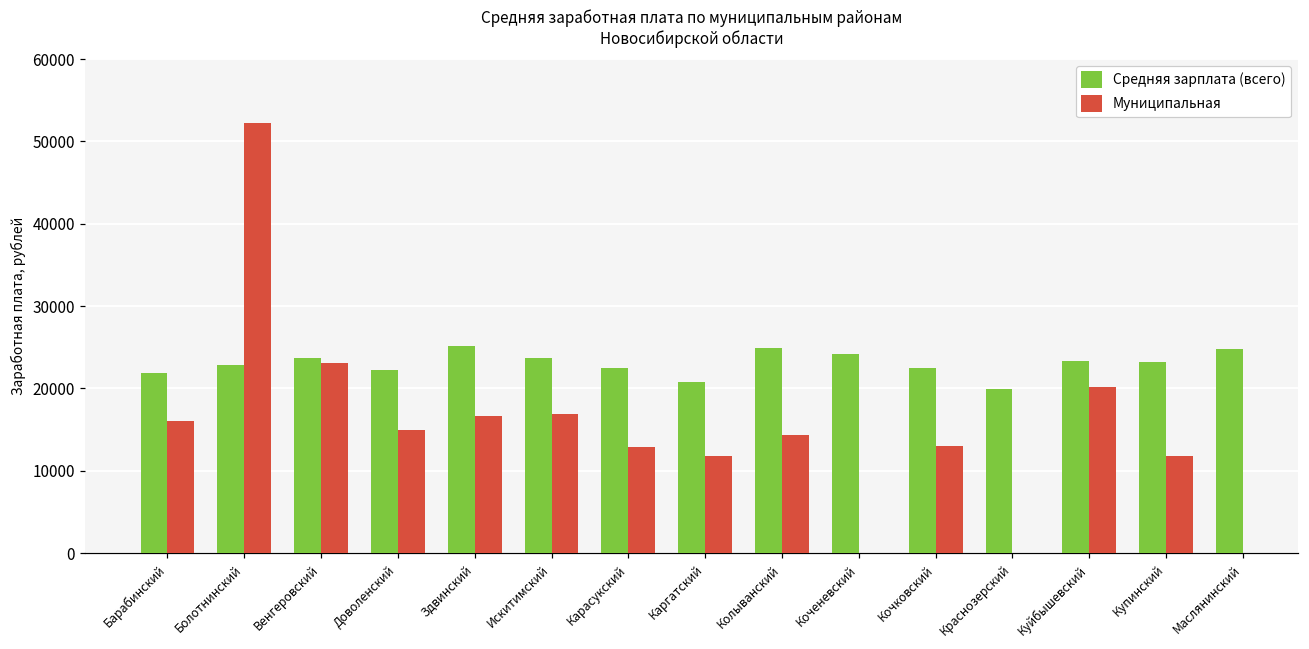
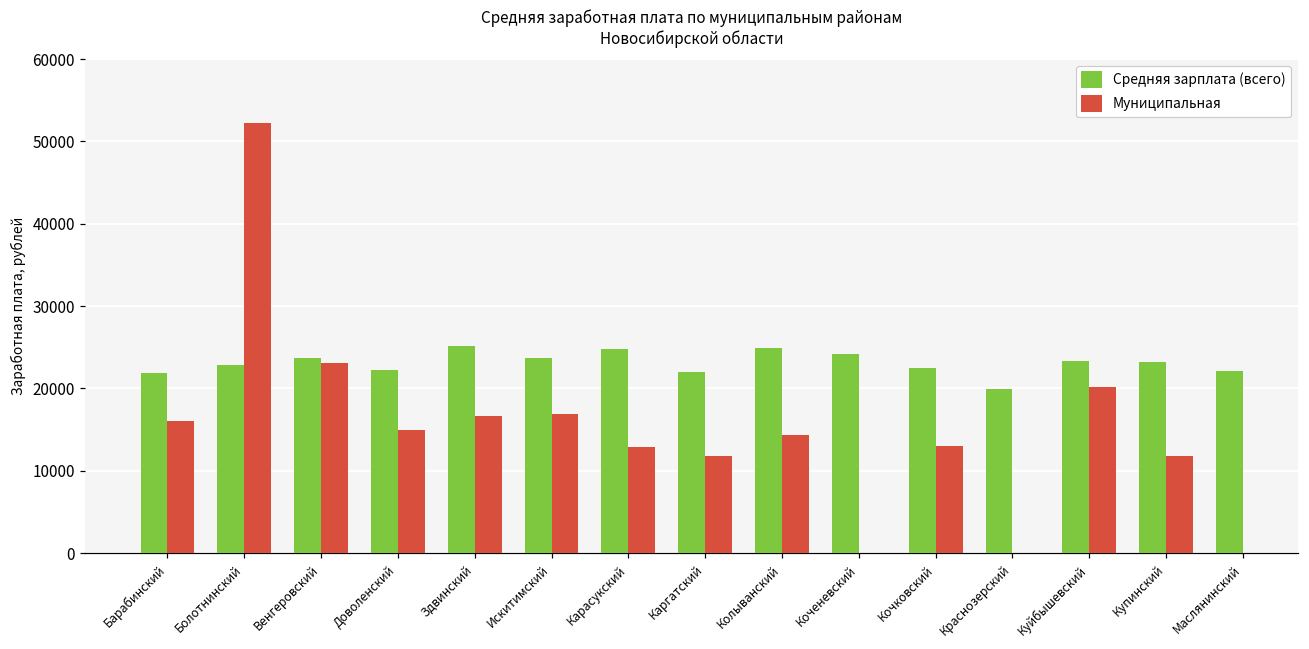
Средняя зарплата (всего), Карасукский: 22000 -> 25000
Средняя зарплата (всего), Каргатский: 21000 -> 22000
Средняя зарплата (всего), Маслянинский: 25000 -> 22000
